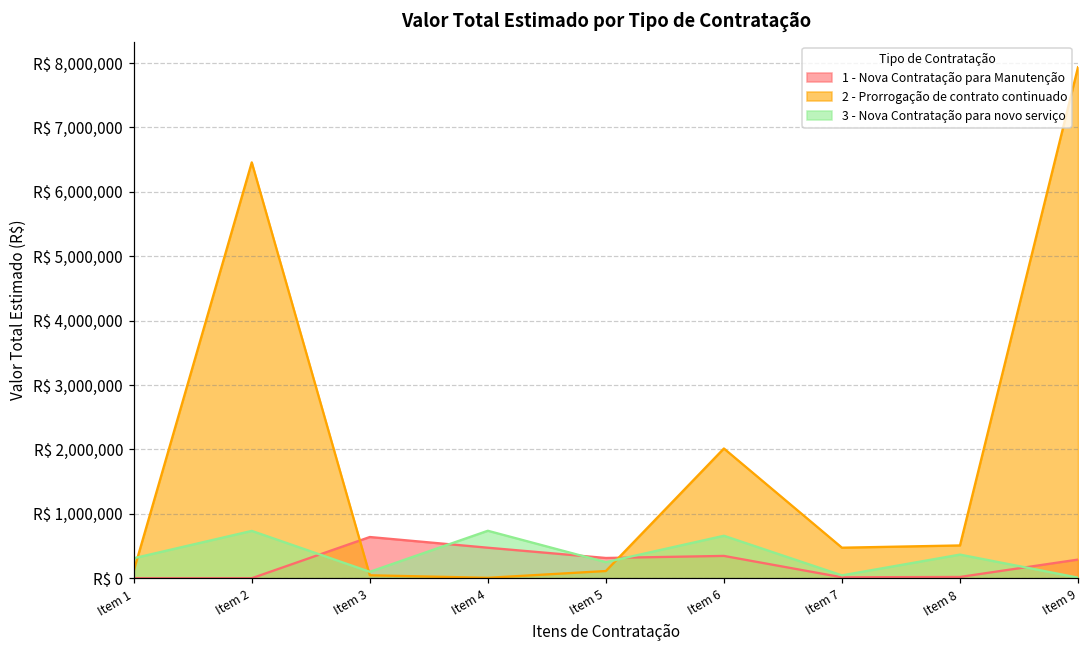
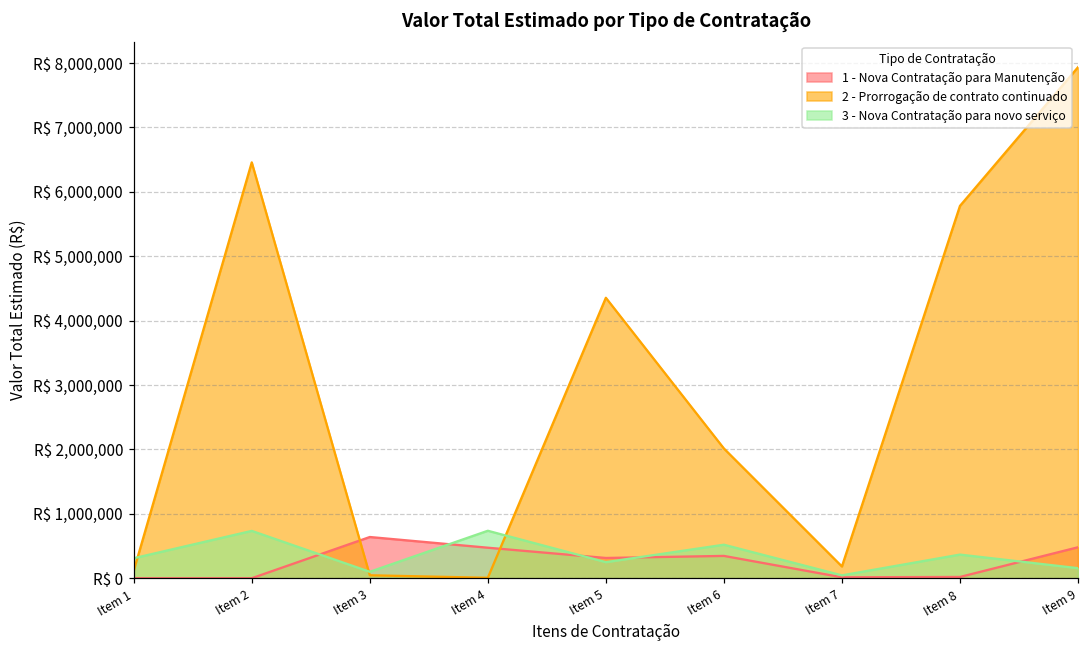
2 - Prorrogação de contrato continuado, Item 5: R$ 100,000 -> R$ 4,400,000
3 - Nova Contratação para novo serviço, Item 6: R$ 700,000 -> R$ 500,000
2 - Prorrogação de contrato continuado, Item 7: R$ 500,000 -> R$ 200,000
2 - Prorrogação de contrato continuado, Item 8: R$ 500,000 -> R$ 5,800,000
1 - Nova Contratação para Manutenção, Item 9: R$ 300,000 -> R$ 500,000
3 - Nova Contratação para novo serviço, Item 9: R$ 0 -> R$ 200,000
